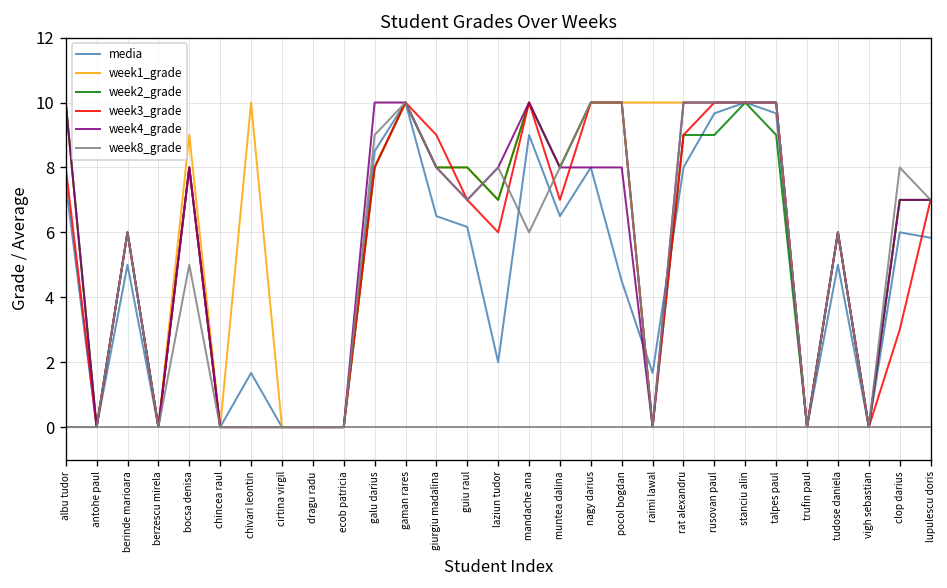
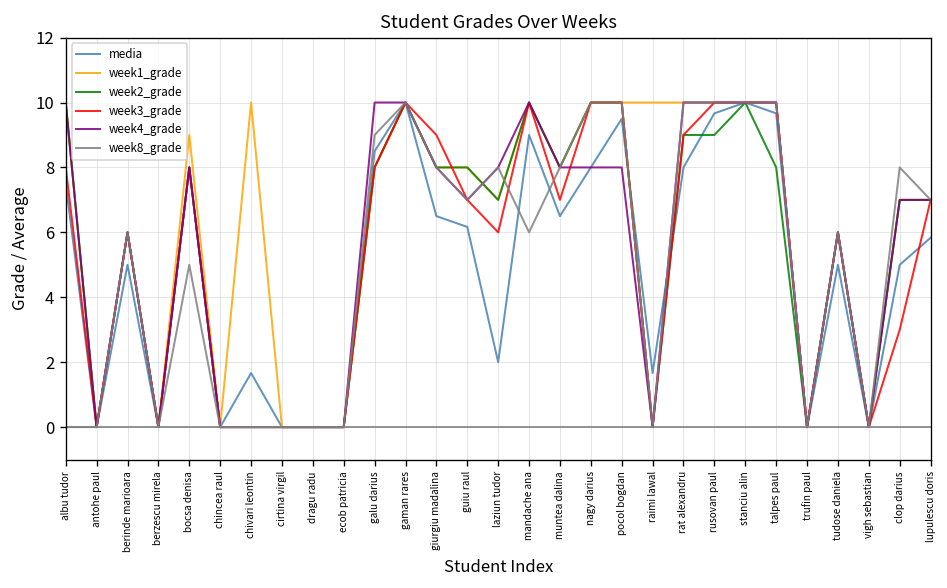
media, pocol bogdan: 4.5 -> 9.5
week2_grade, talpes paul: 9 -> 8
media, clop darius: 6 -> 5
